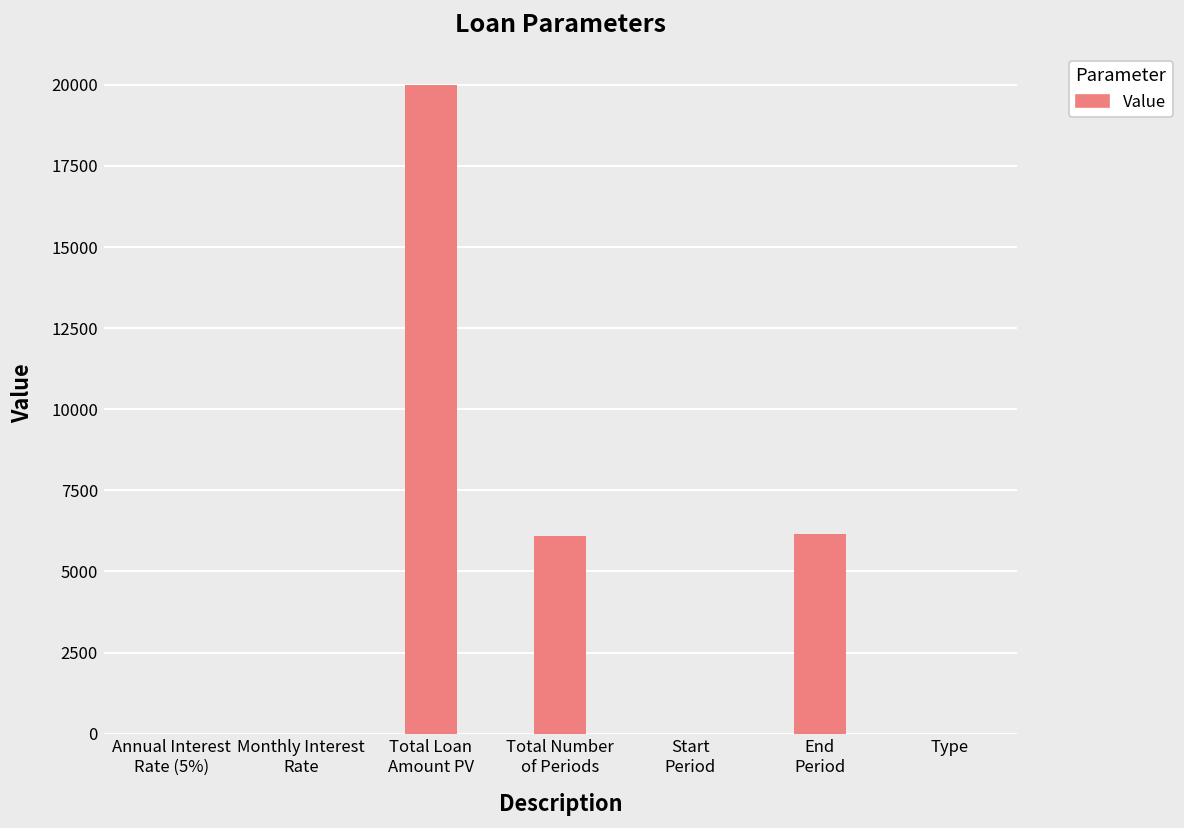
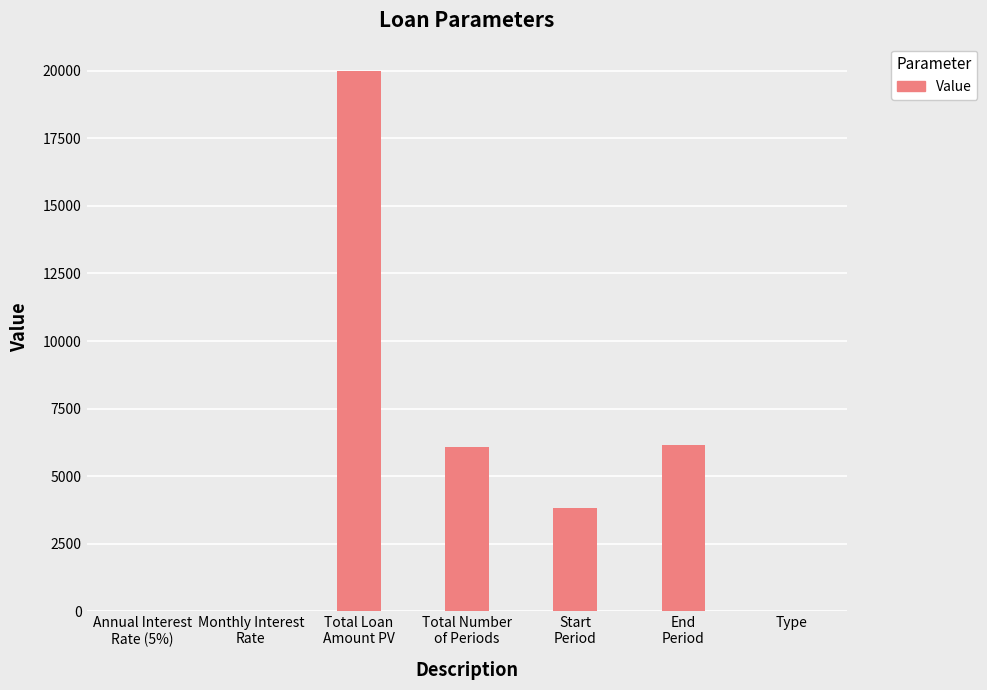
Start Period: 0 -> 3800
